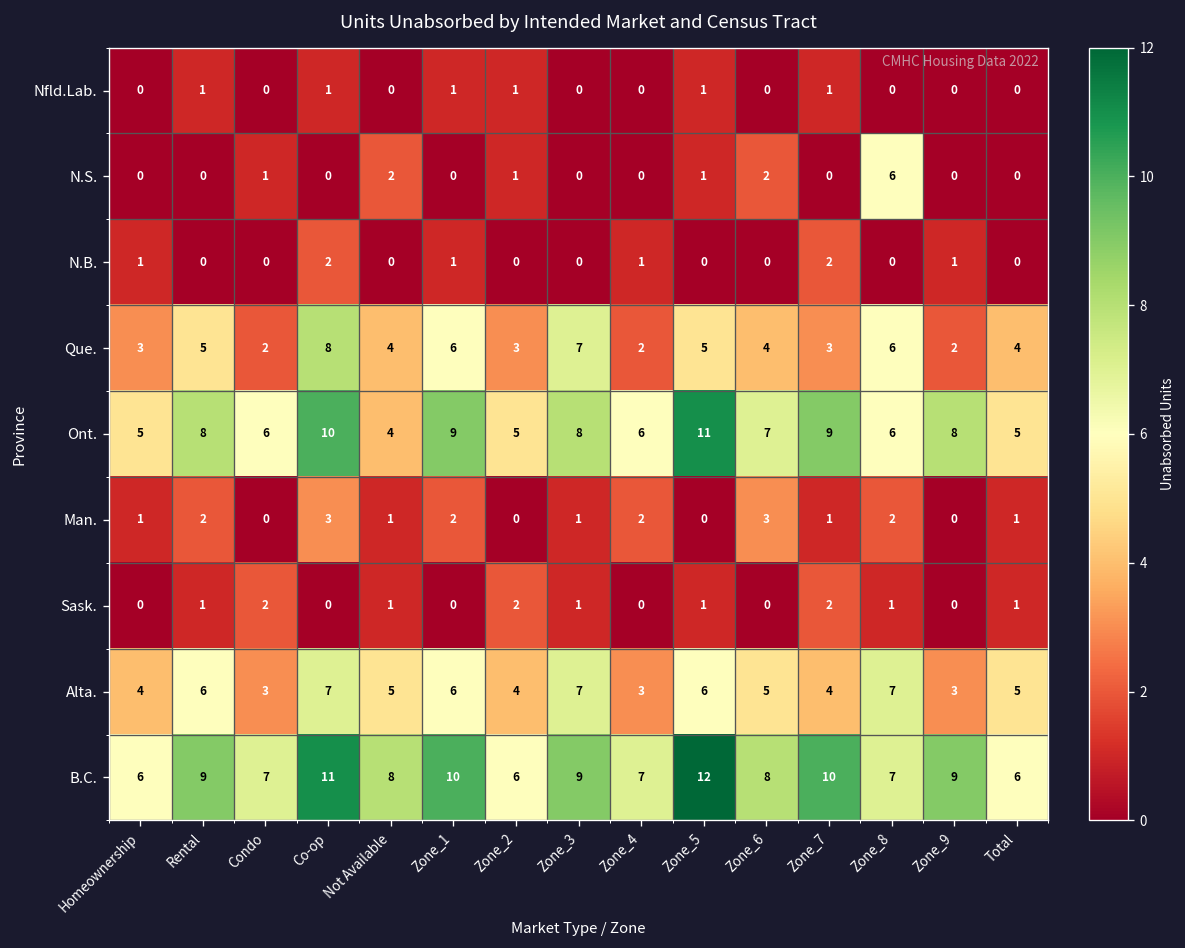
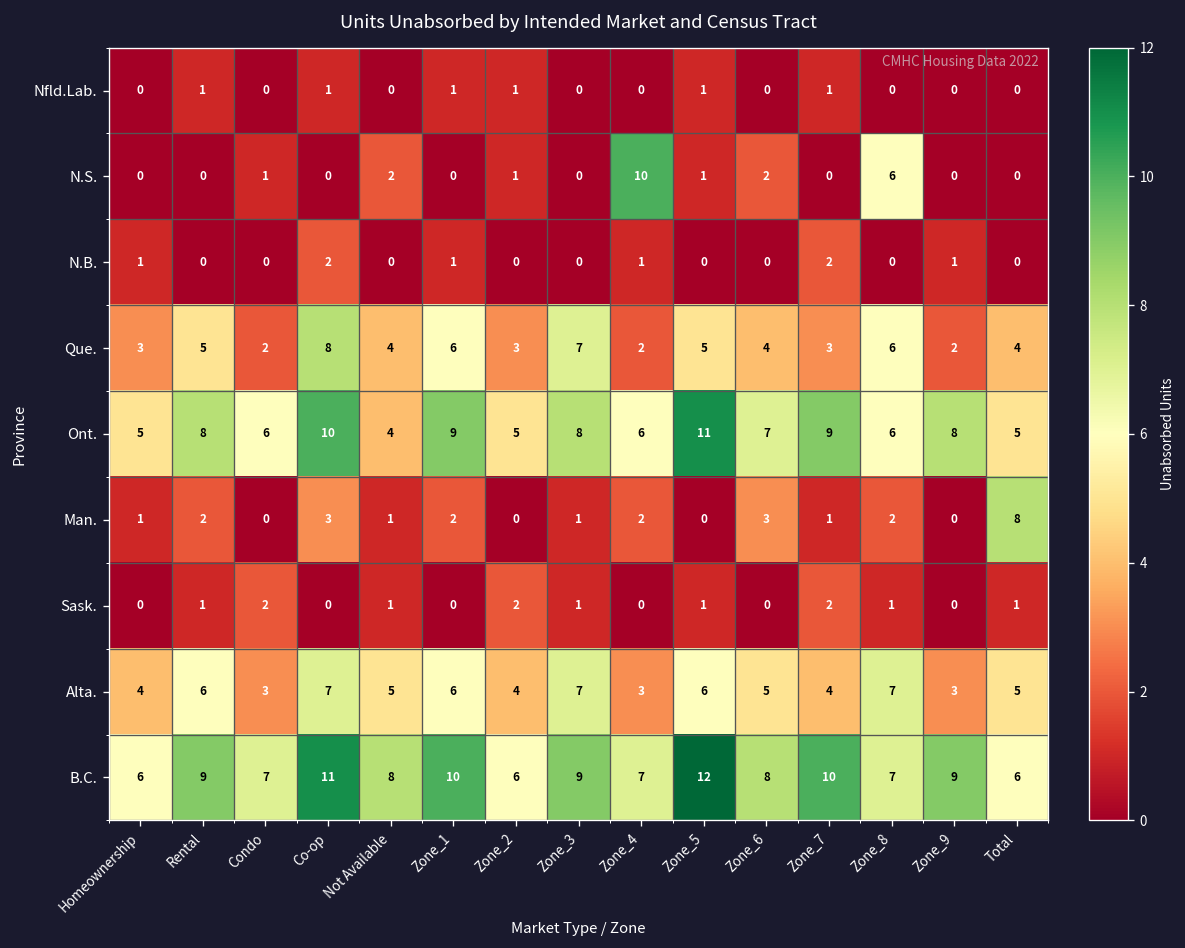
N.S., Zone_4: 0 -> 10
Man., Total: 1 -> 8
